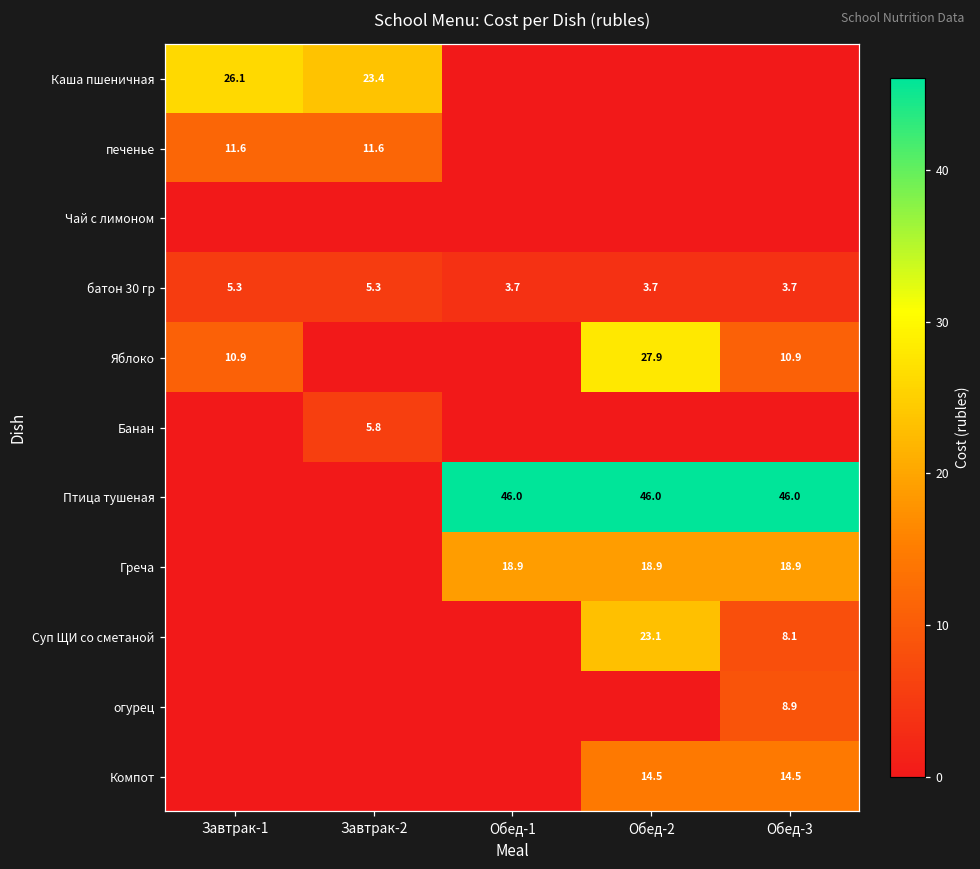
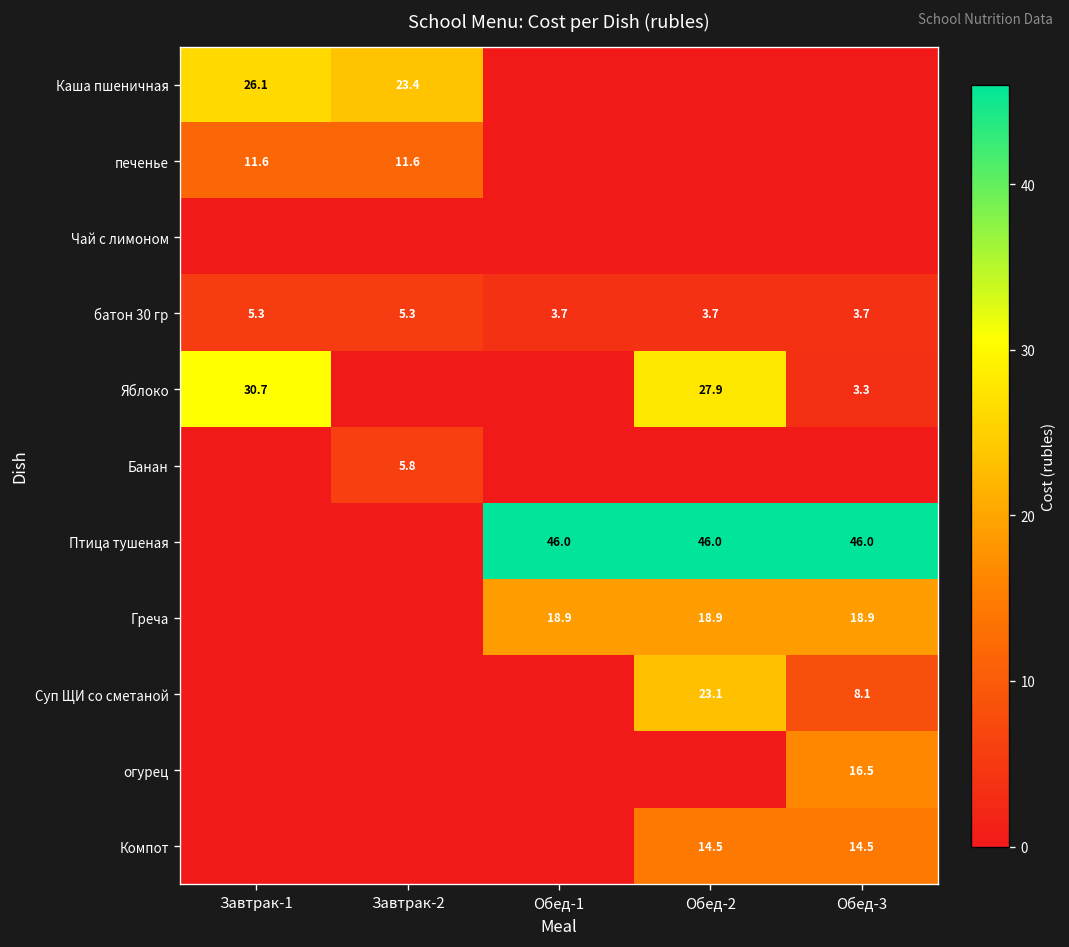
Яблоко, Завтрак-1: 10.9 -> 30.7
Яблоко, Обед-3: 10.9 -> 3.3
огурец, Обед-3: 8.9 -> 16.5
